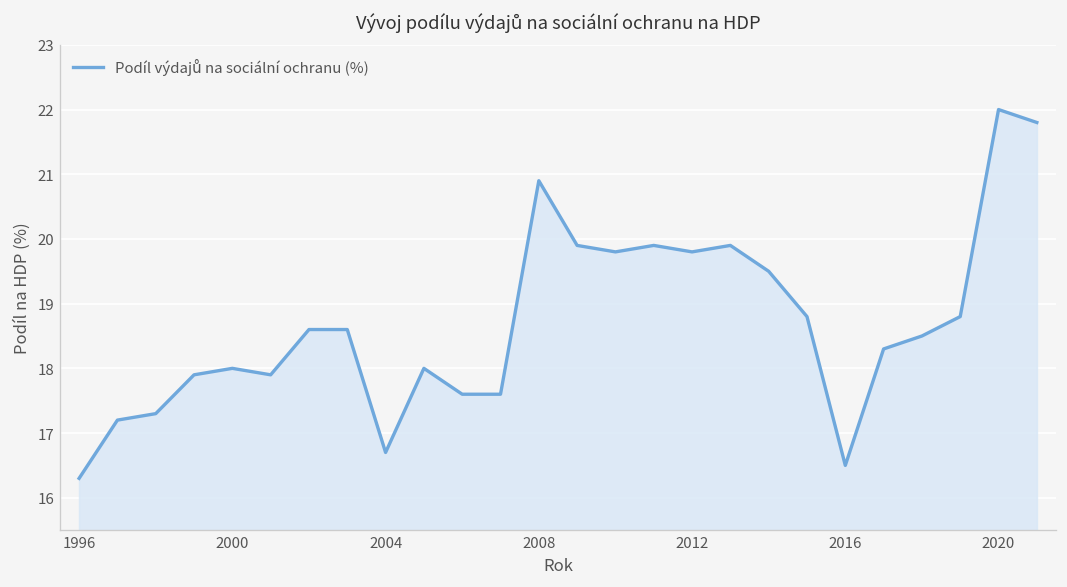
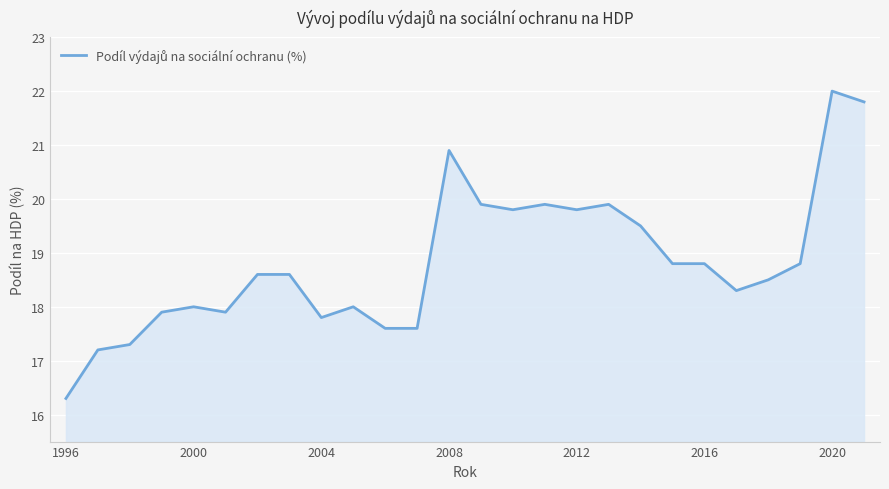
2004: 16.7 -> 17.8
2016: 16.5 -> 18.8
